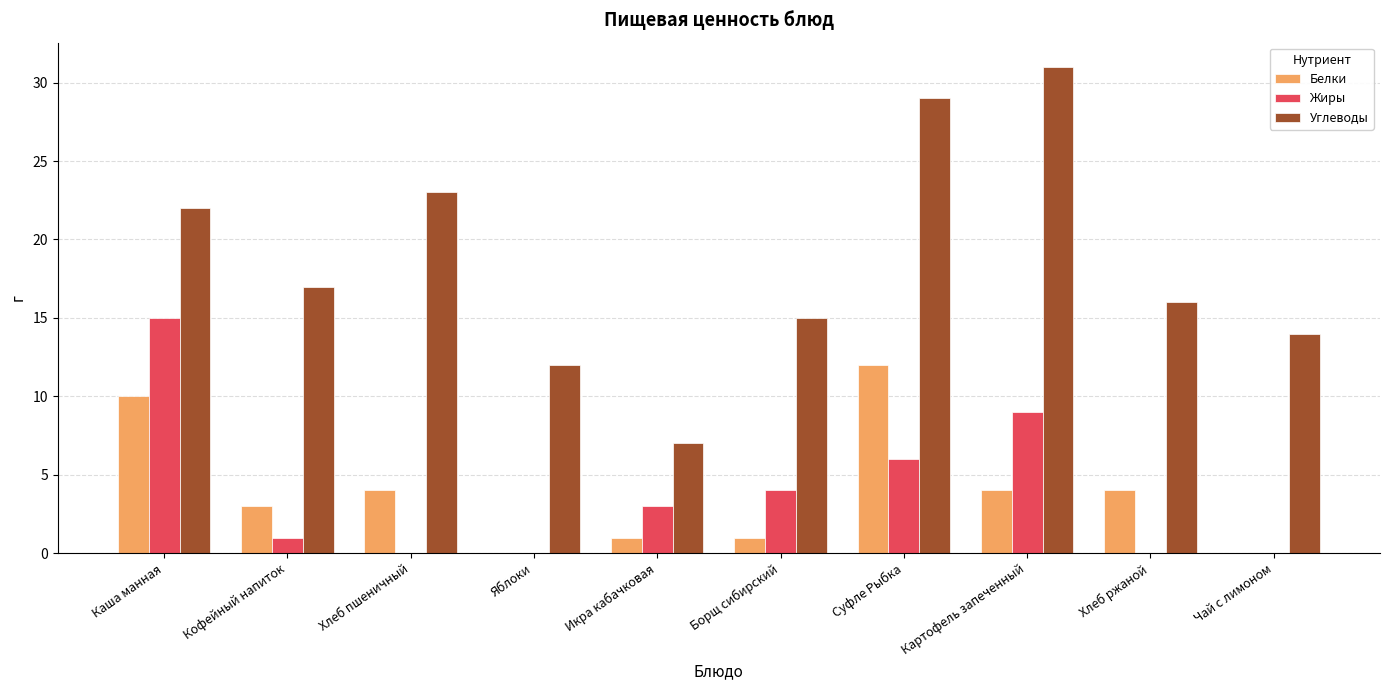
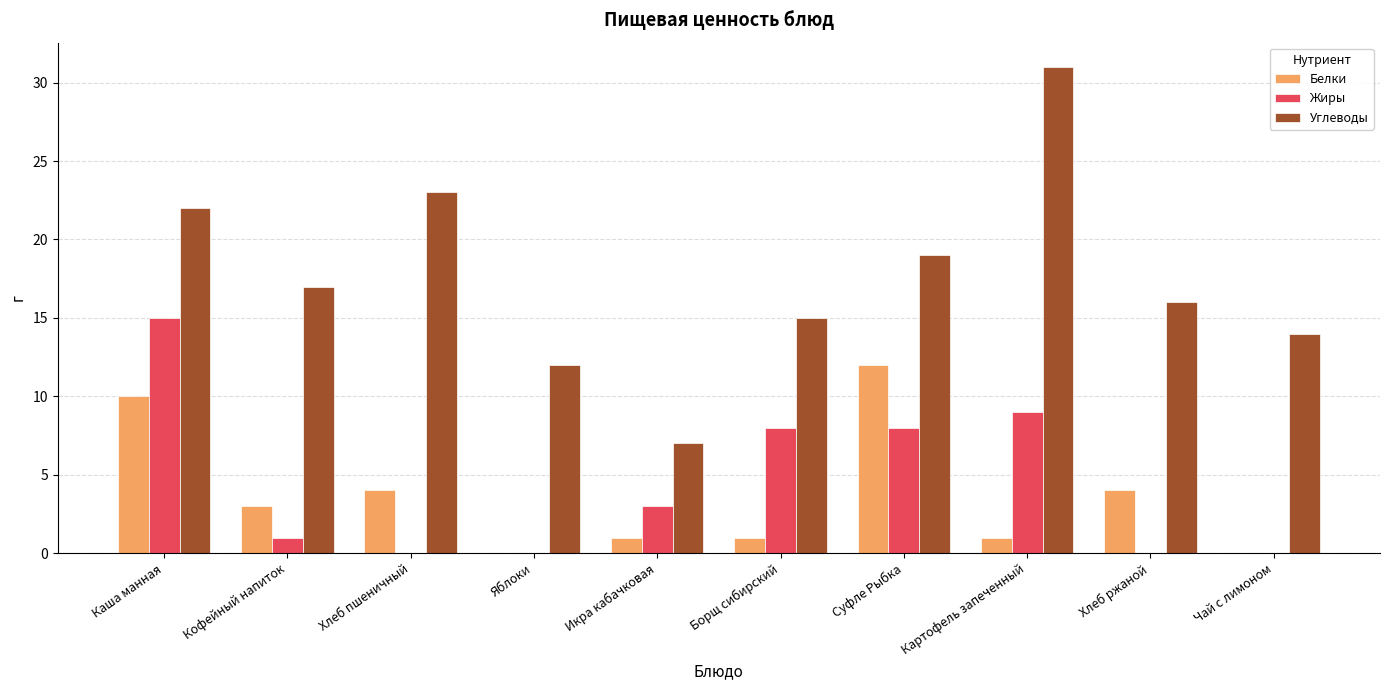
Жиры, Борщ сибирский: 4 -> 8
Жиры, Суфле Рыбка: 6 -> 8
Углеводы, Суфле Рыбка: 29 -> 19
Белки, Картофель запеченный: 4 -> 1
